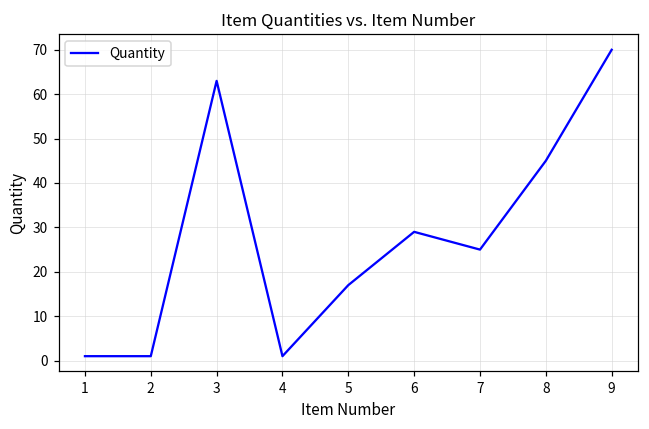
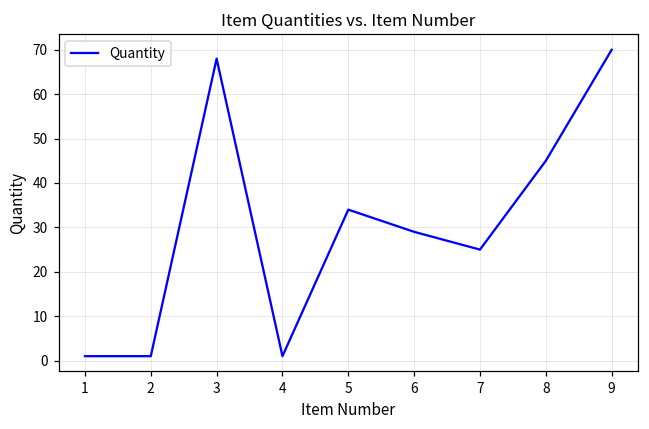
3: 63 -> 68
5: 17 -> 34
